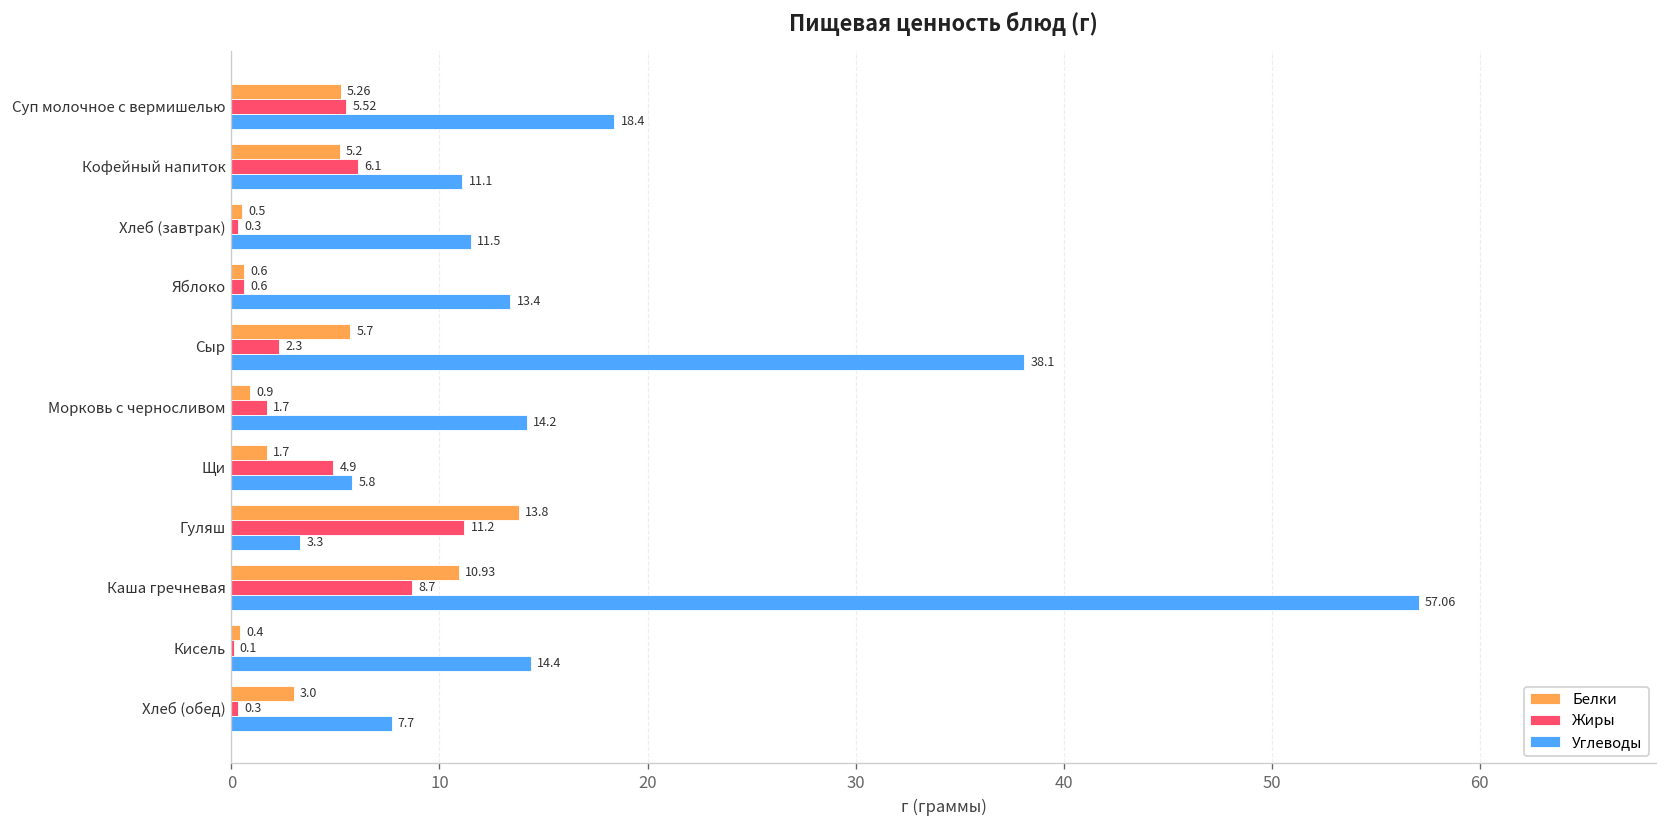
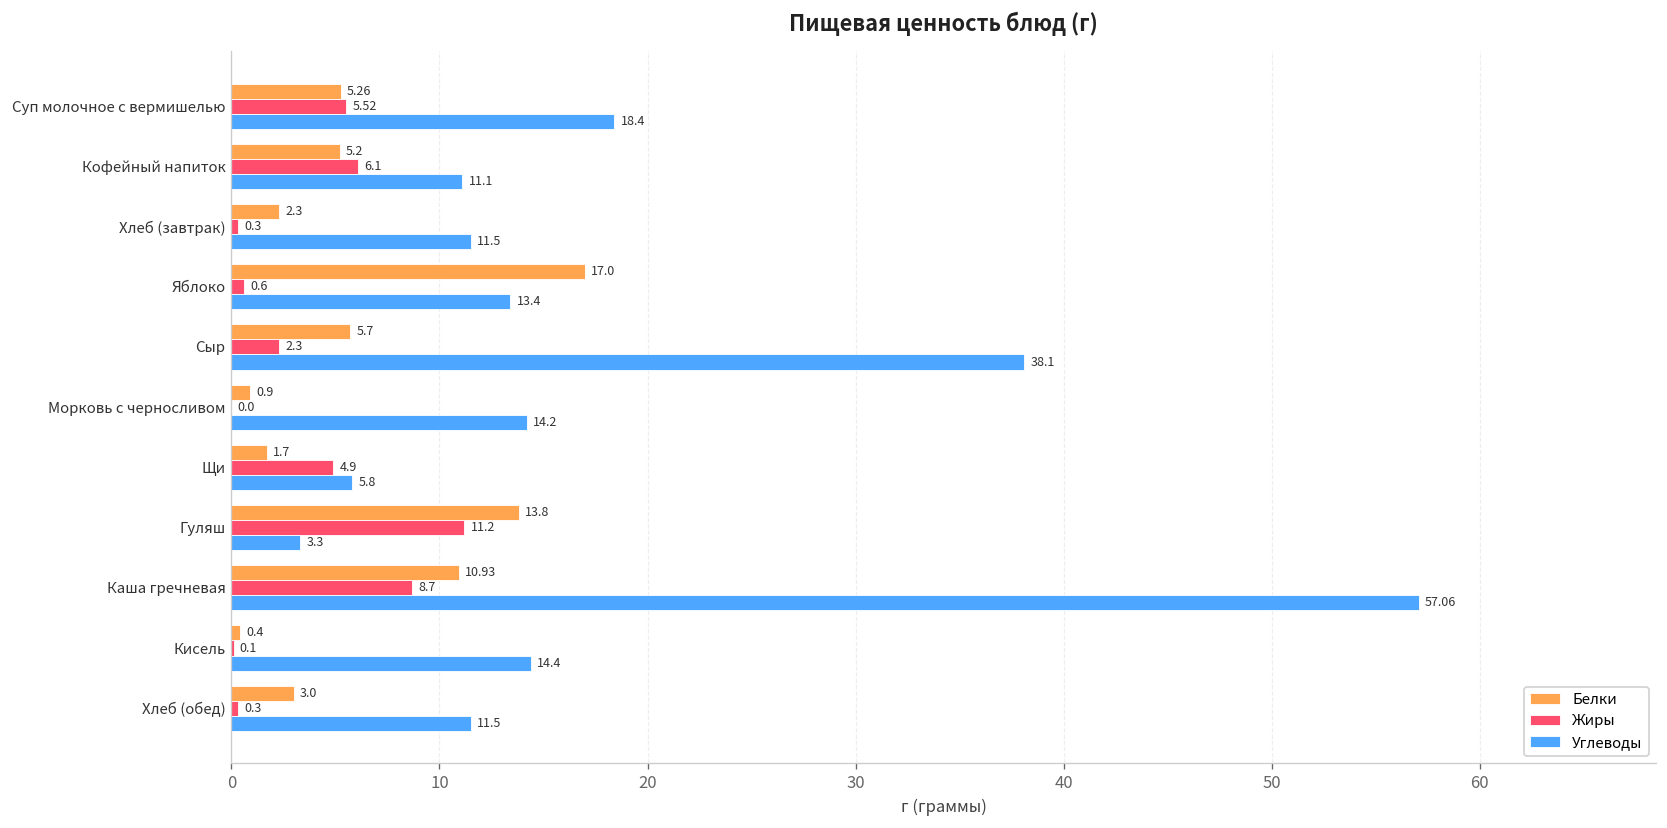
Белки, Хлеб (завтрак): 0.5 -> 2.3
Белки, Яблоко: 0.6 -> 17.0
Жиры, Морковь с черносливом: 1.7 -> 0.0
Углеводы, Хлеб (обед): 7.7 -> 11.5
